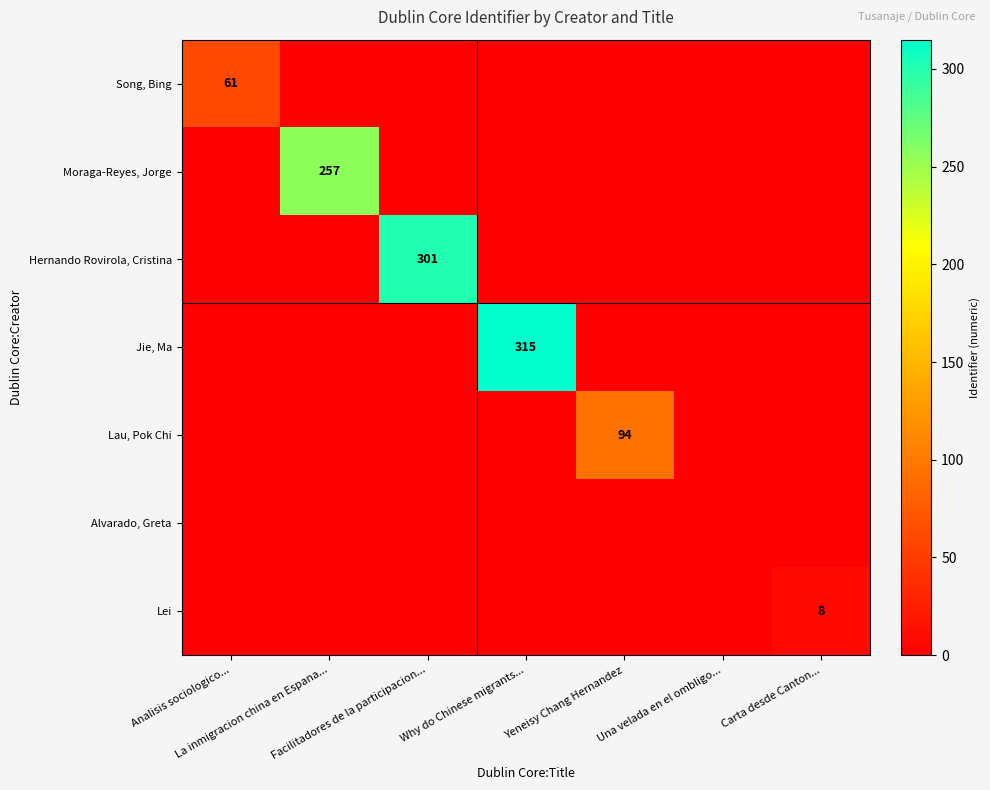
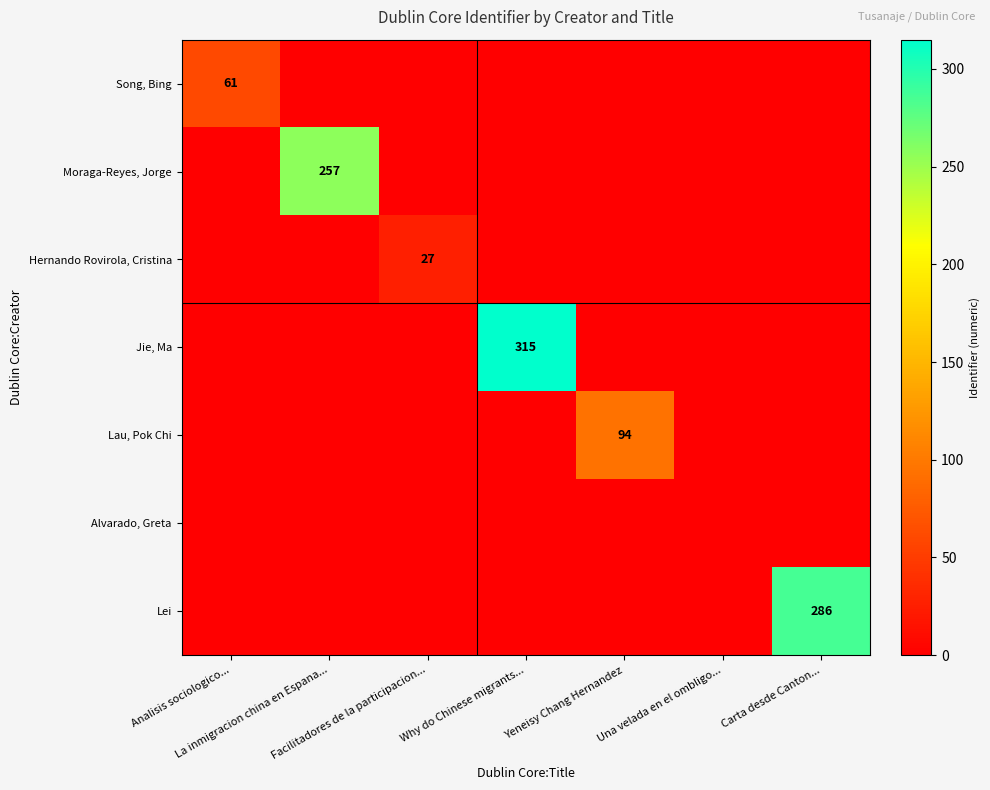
Hernando Rovirola, Cristina, Facilitadores de la participacion...: 301 -> 27
Lei, Carta desde Canton...: 8 -> 286
